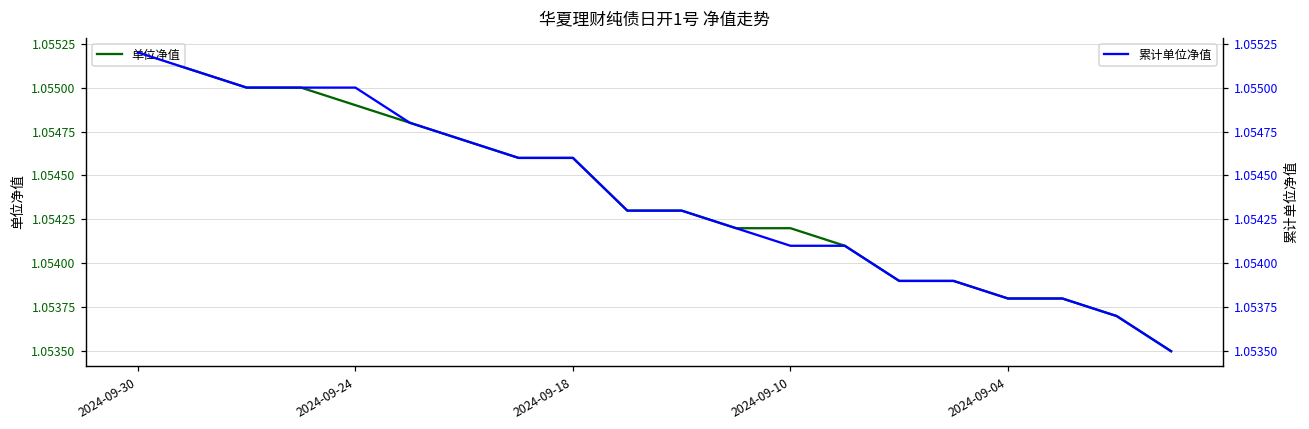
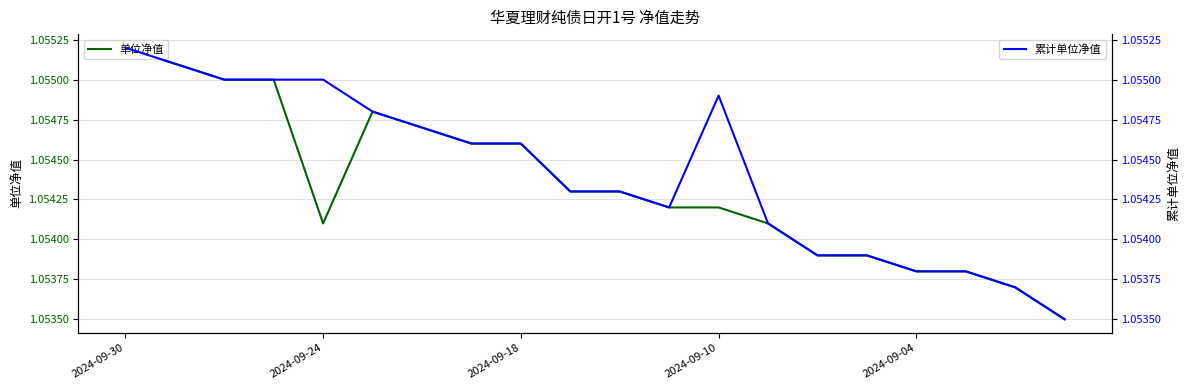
单位净值, 2024-09-24: 1.0549 -> 1.0541
累计单位净值, 2024-09-10: 1.0541 -> 1.0549
